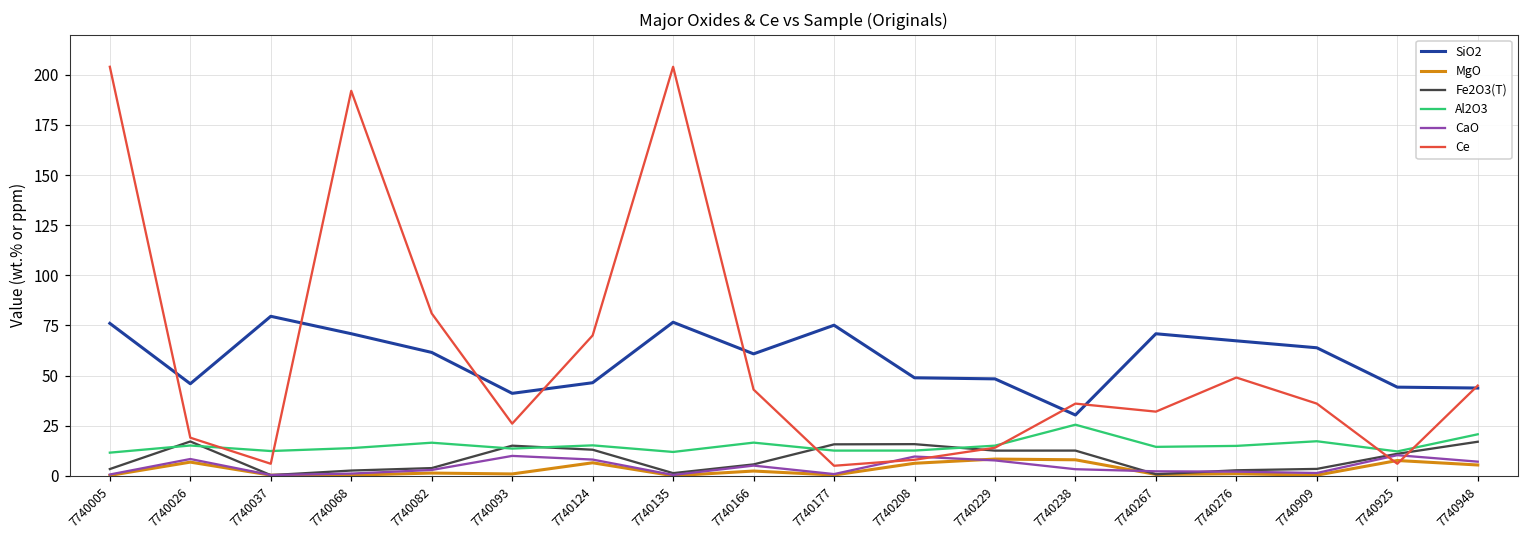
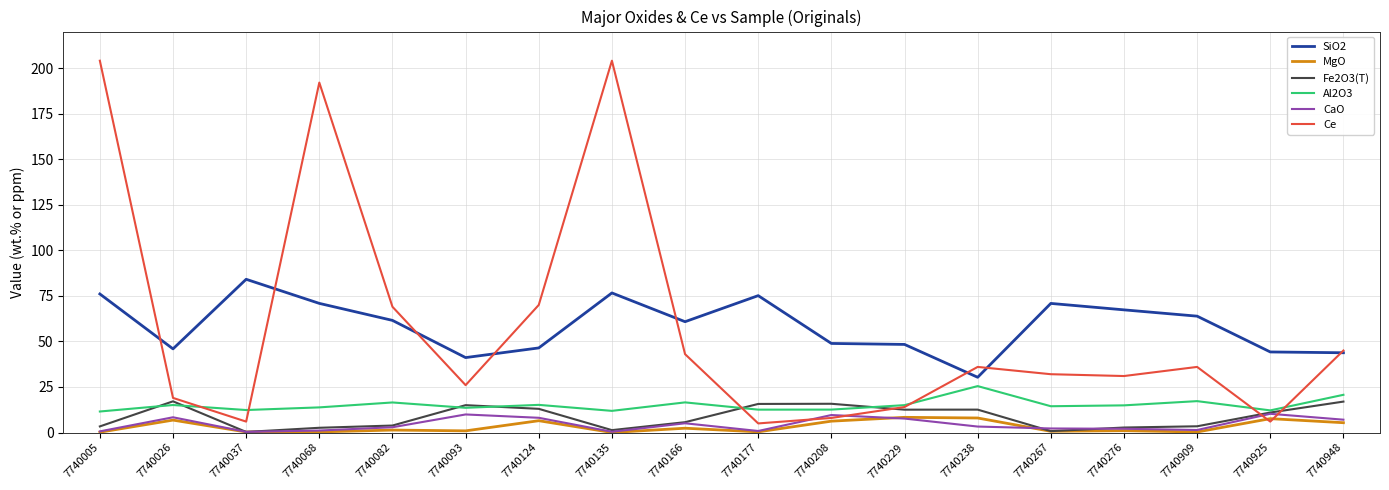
SiO2, 7740037: 80 -> 84
Ce, 7740082: 81 -> 69
Ce, 7740276: 49 -> 31
